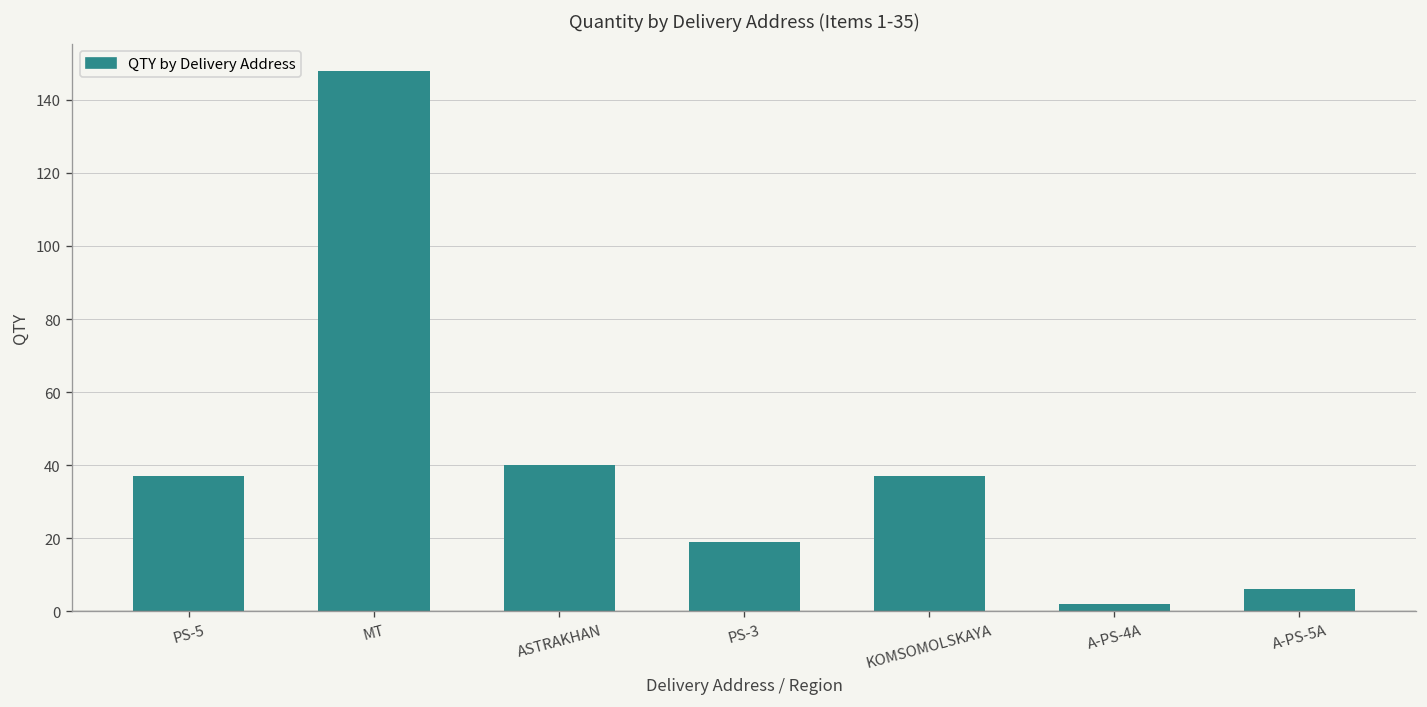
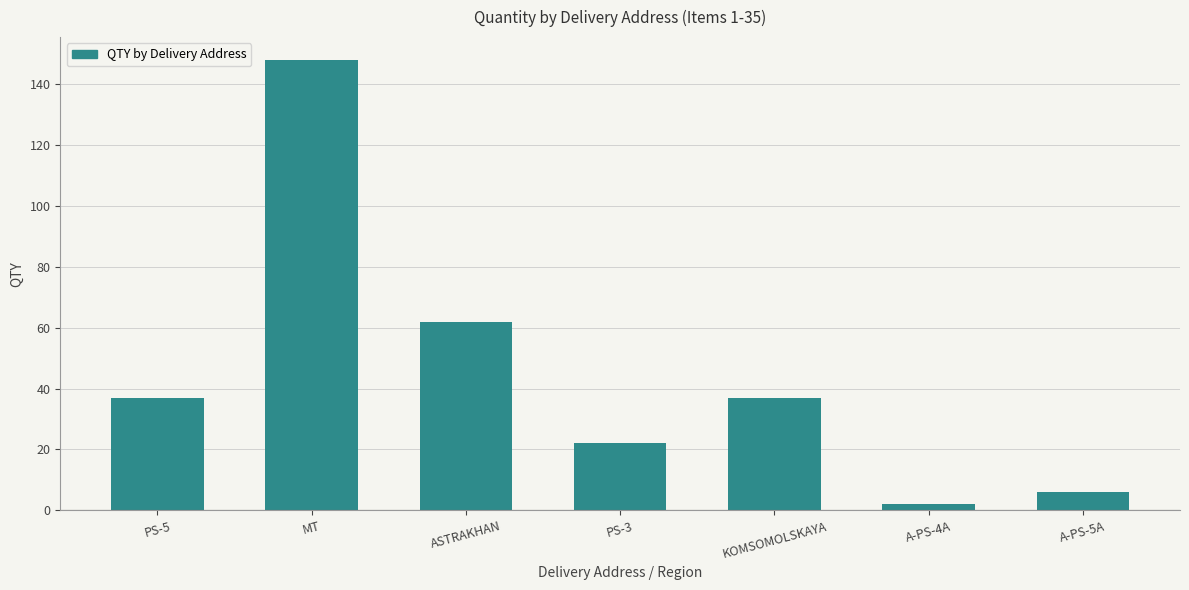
ASTRAKHAN: 40 -> 62
PS-3: 19 -> 22
